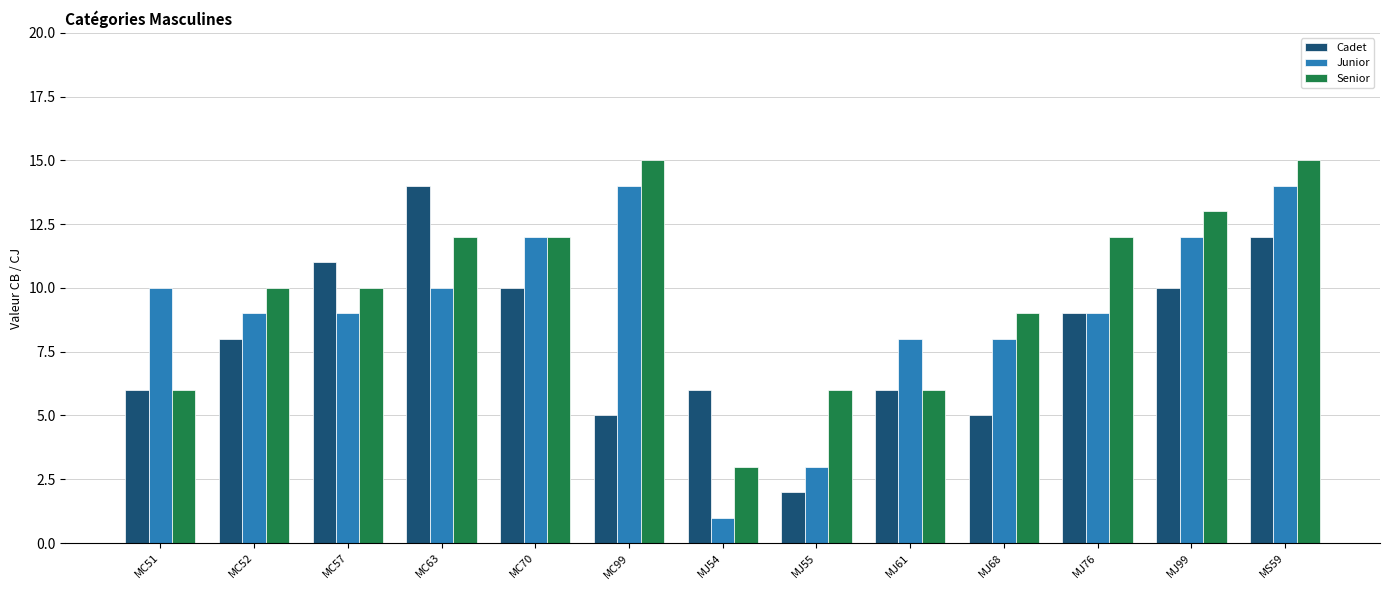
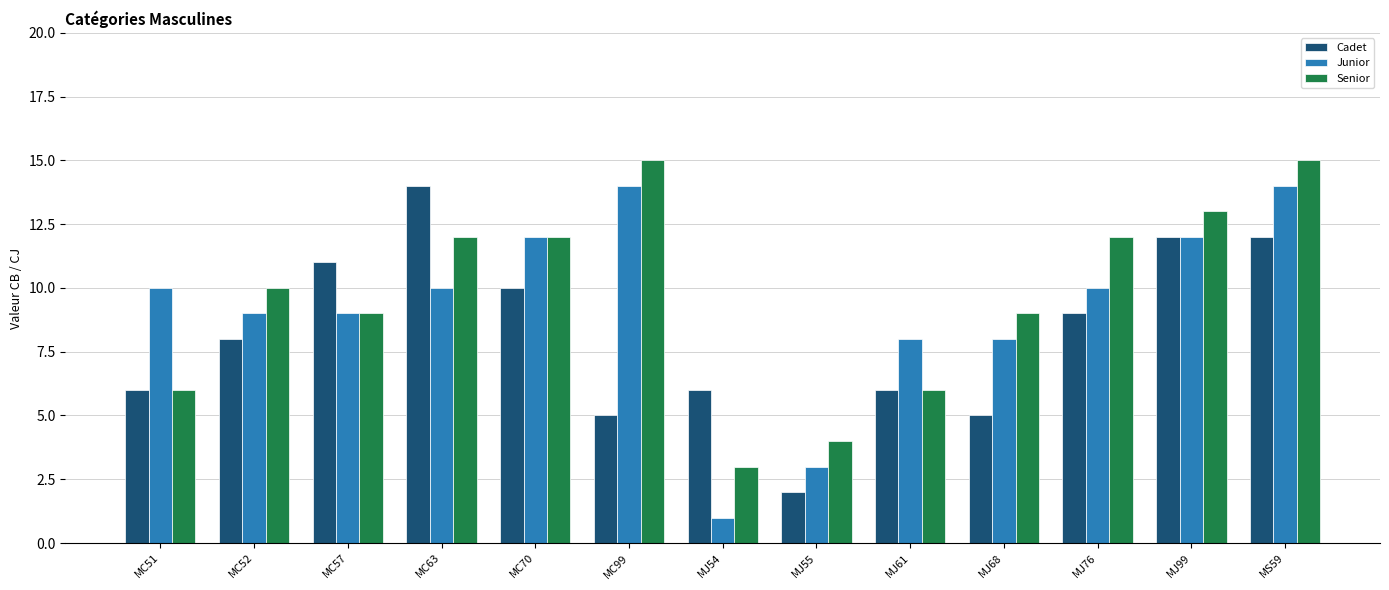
Senior, MC57: 10 -> 9
Senior, MJ55: 6 -> 4
Junior, MJ76: 9 -> 10
Cadet, MJ99: 10 -> 12
